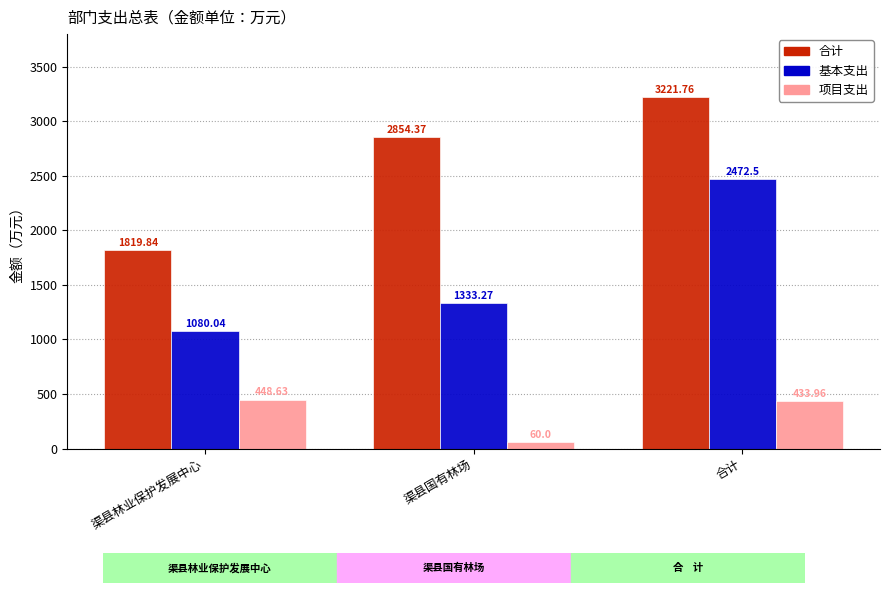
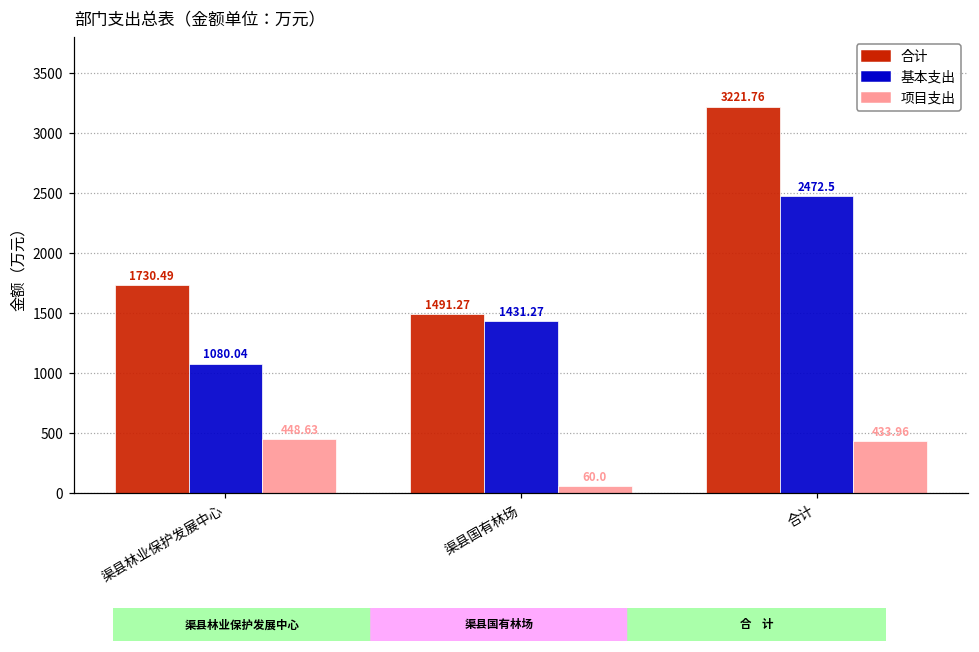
合计, 渠县林业保护发展中心: 1819.84 -> 1730.49
合计, 渠县国有林场: 2854.37 -> 1491.27
基本支出, 渠县国有林场: 1333.27 -> 1431.27
